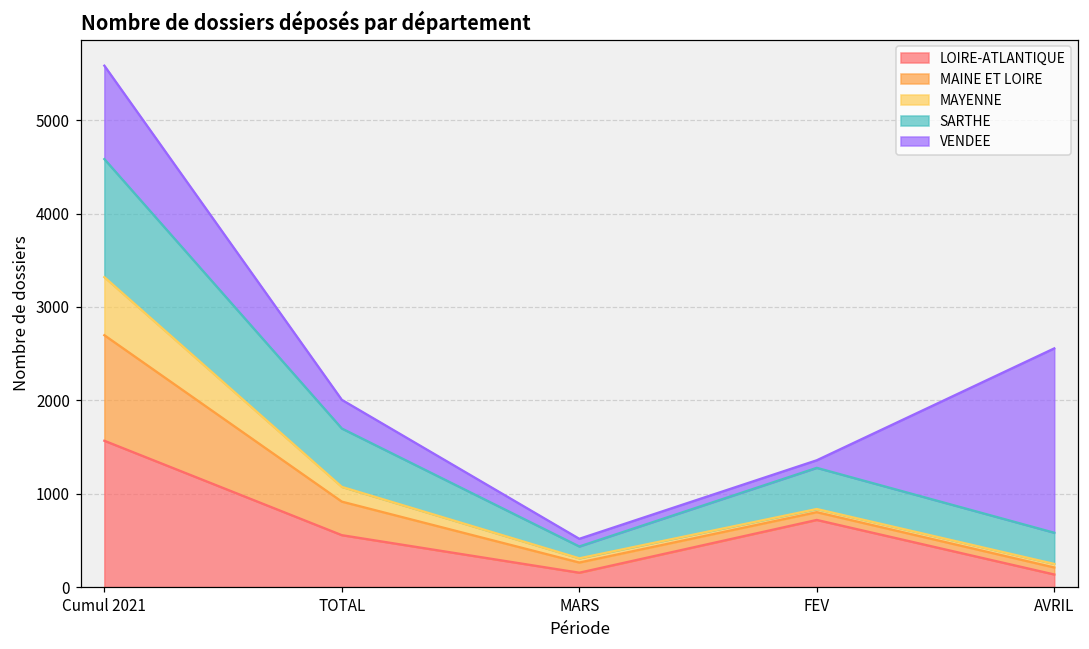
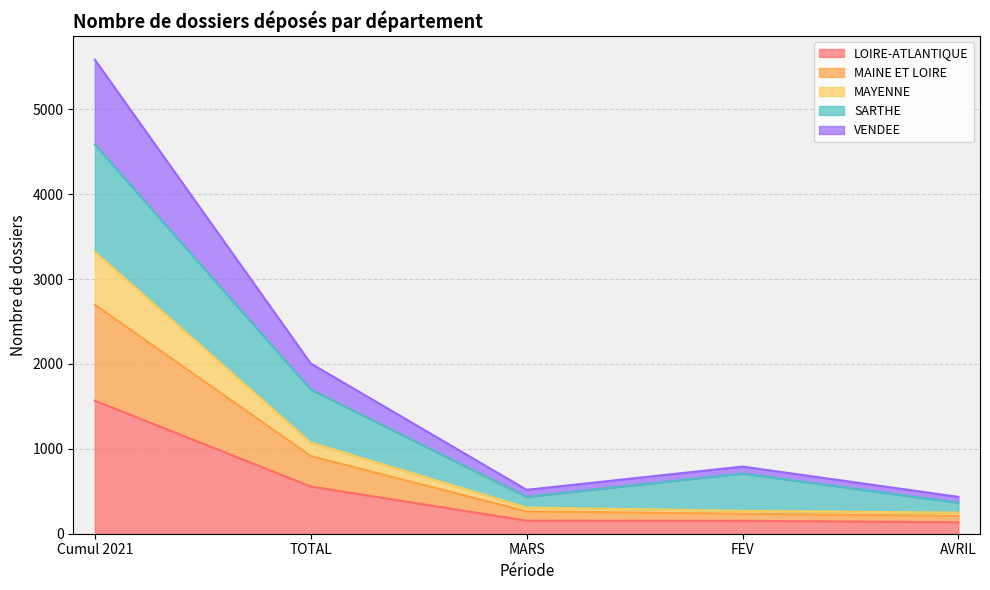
LOIRE-ATLANTIQUE, FEV: 700 -> 200
SARTHE, AVRIL: 300 -> 100
VENDEE, AVRIL: 2000 -> 100
